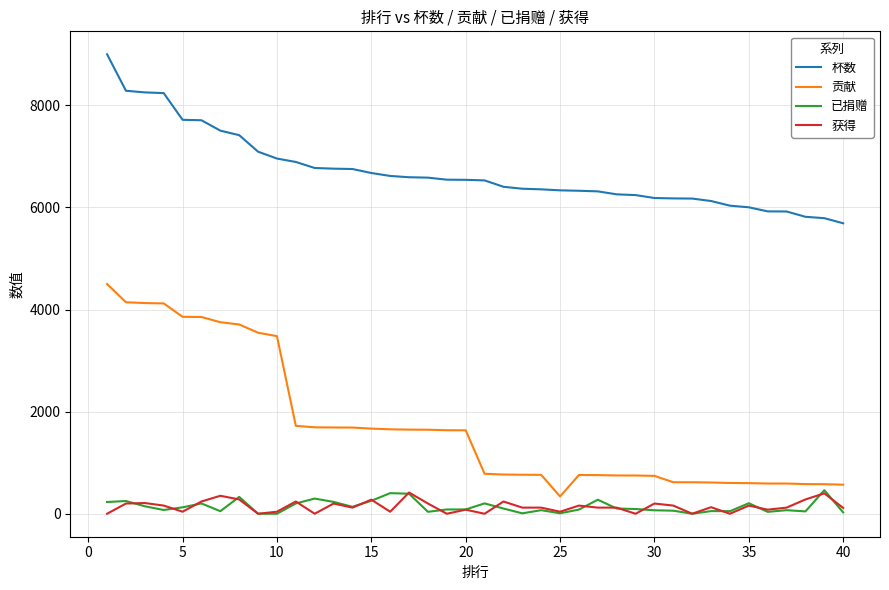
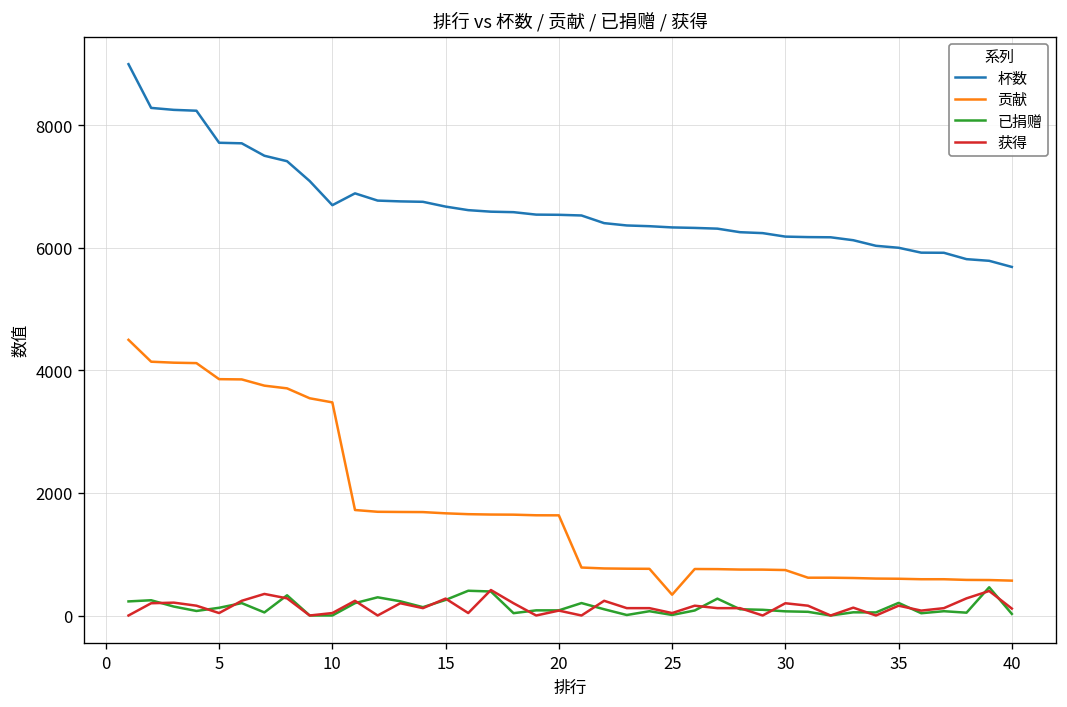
杯数, 10: 7000 -> 6700
